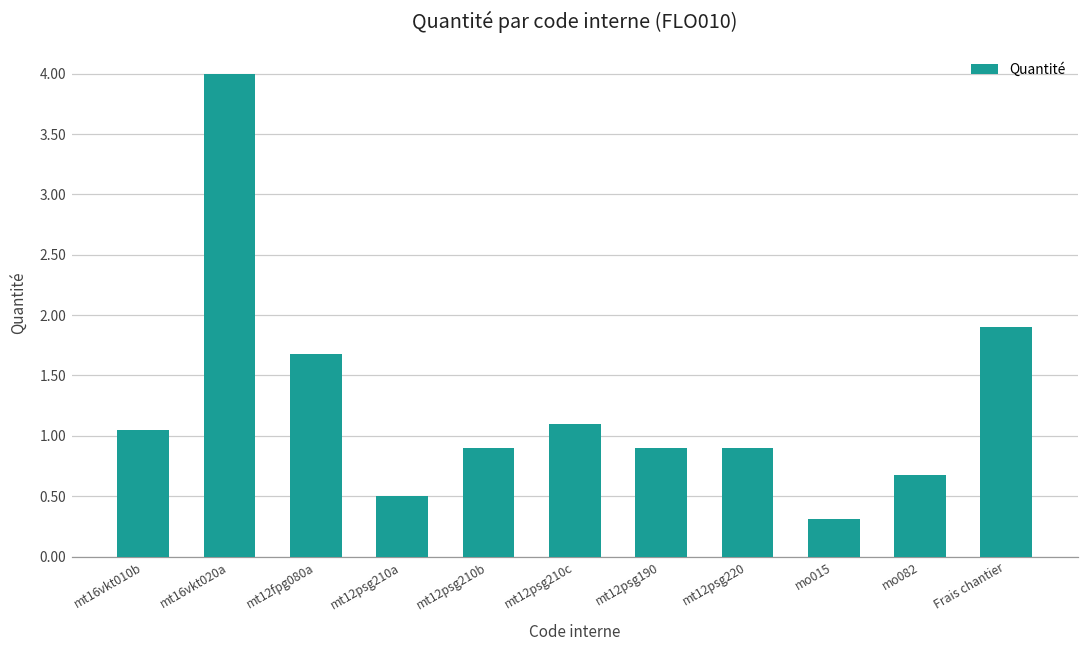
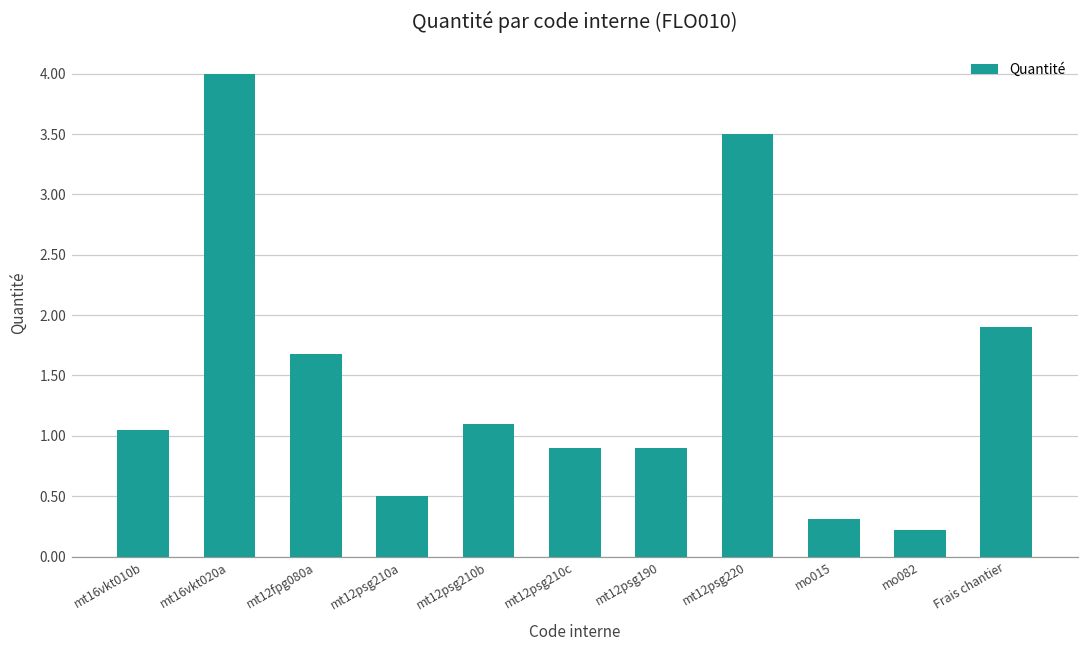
mt12psg210b: 0.9 -> 1.1
mt12psg210c: 1.1 -> 0.9
mt12psg220: 0.9 -> 3.5
mo082: 0.67 -> 0.22
